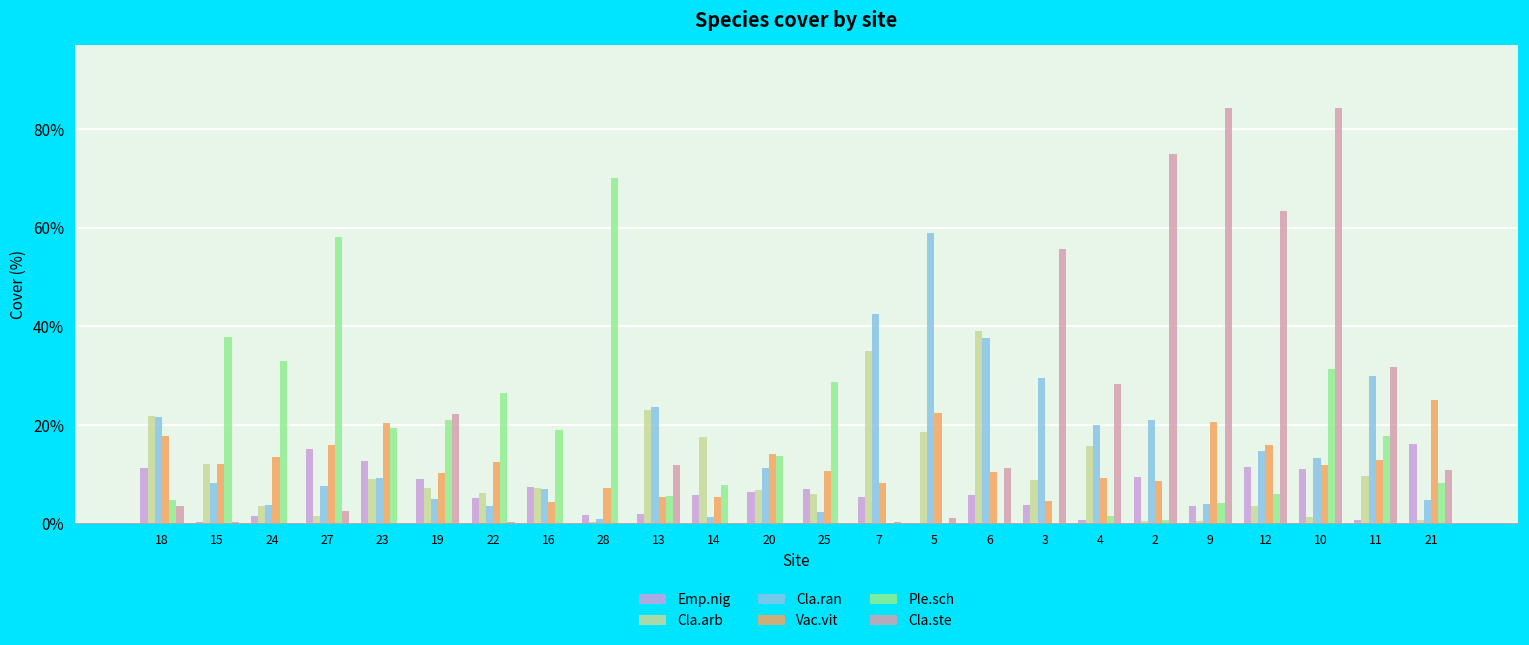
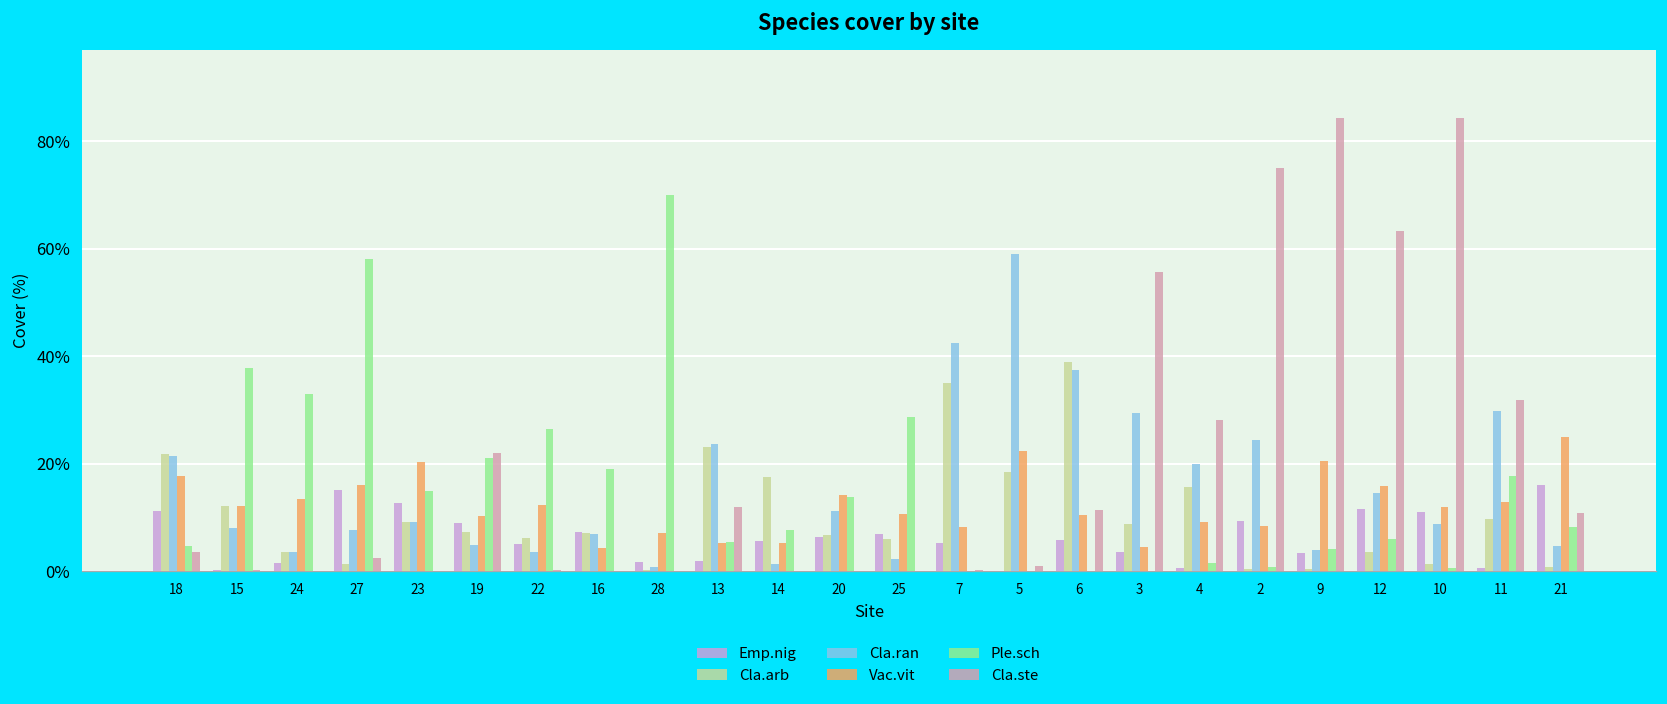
Ple.sch, 23: 19% -> 15%
Cla.ran, 2: 21% -> 25%
Cla.ran, 10: 13% -> 9%
Ple.sch, 10: 31% -> 1%
